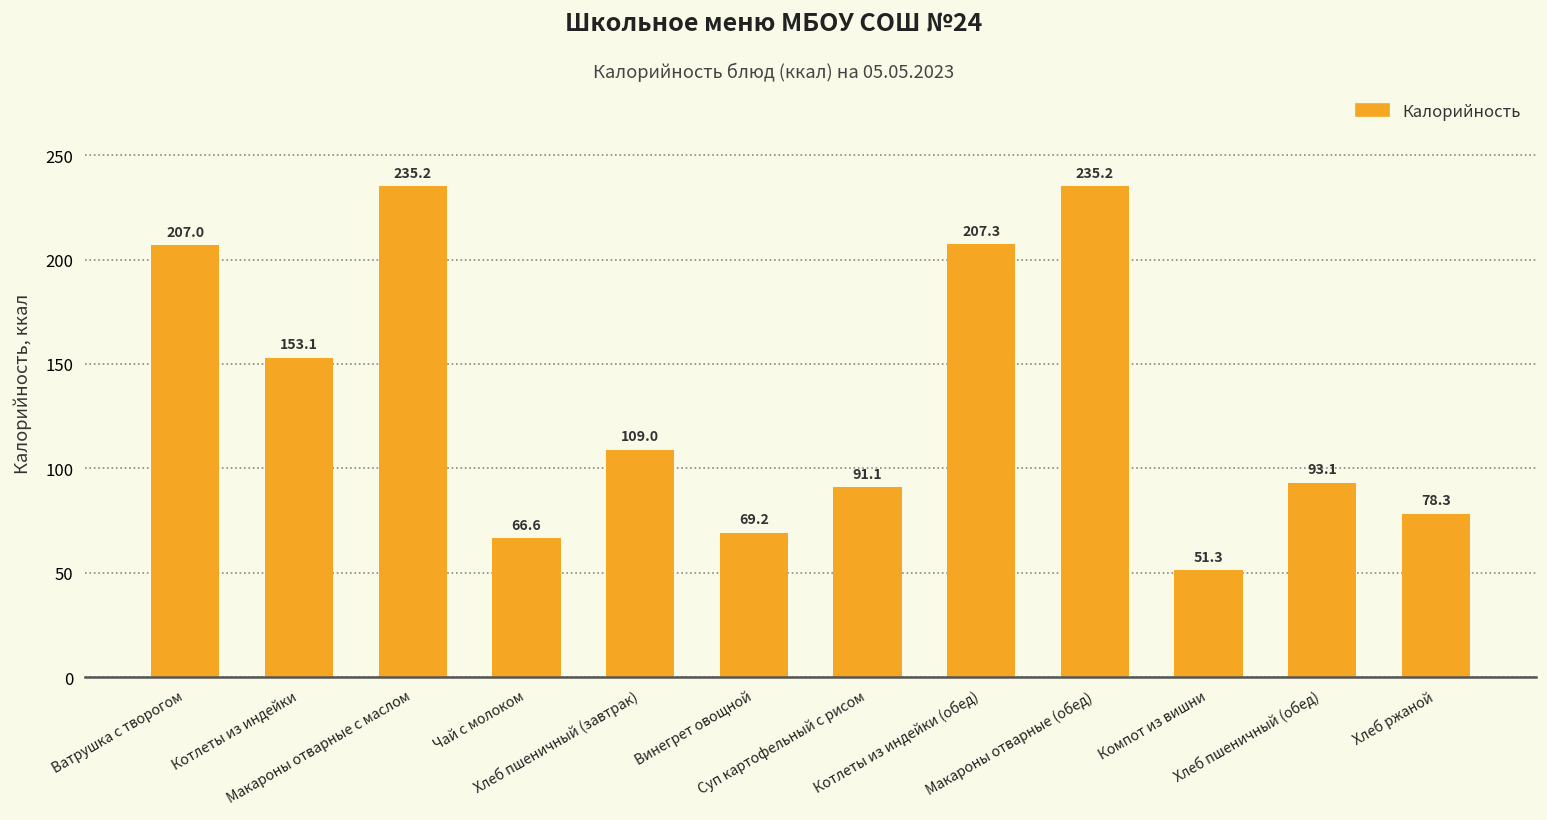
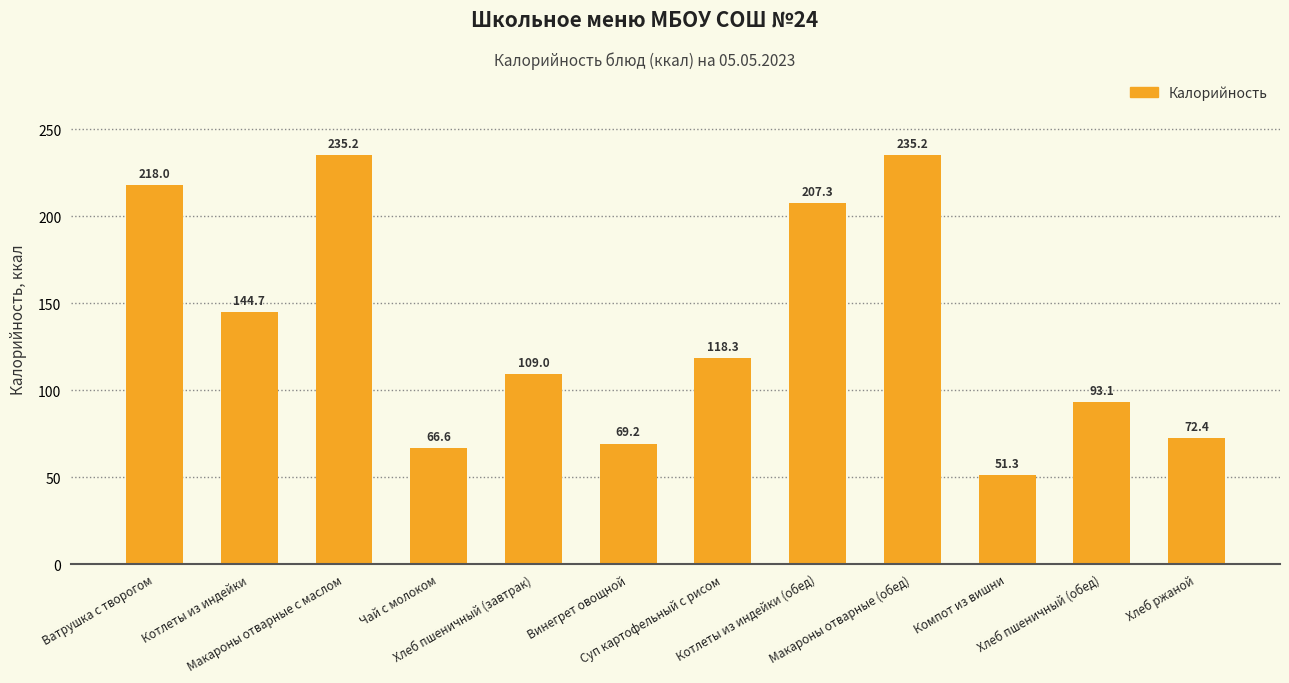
Ватрушка с творогом: 207.0 -> 218.0
Котлеты из индейки: 153.1 -> 144.7
Суп картофельный с рисом: 91.1 -> 118.3
Хлеб ржаной: 78.3 -> 72.4
